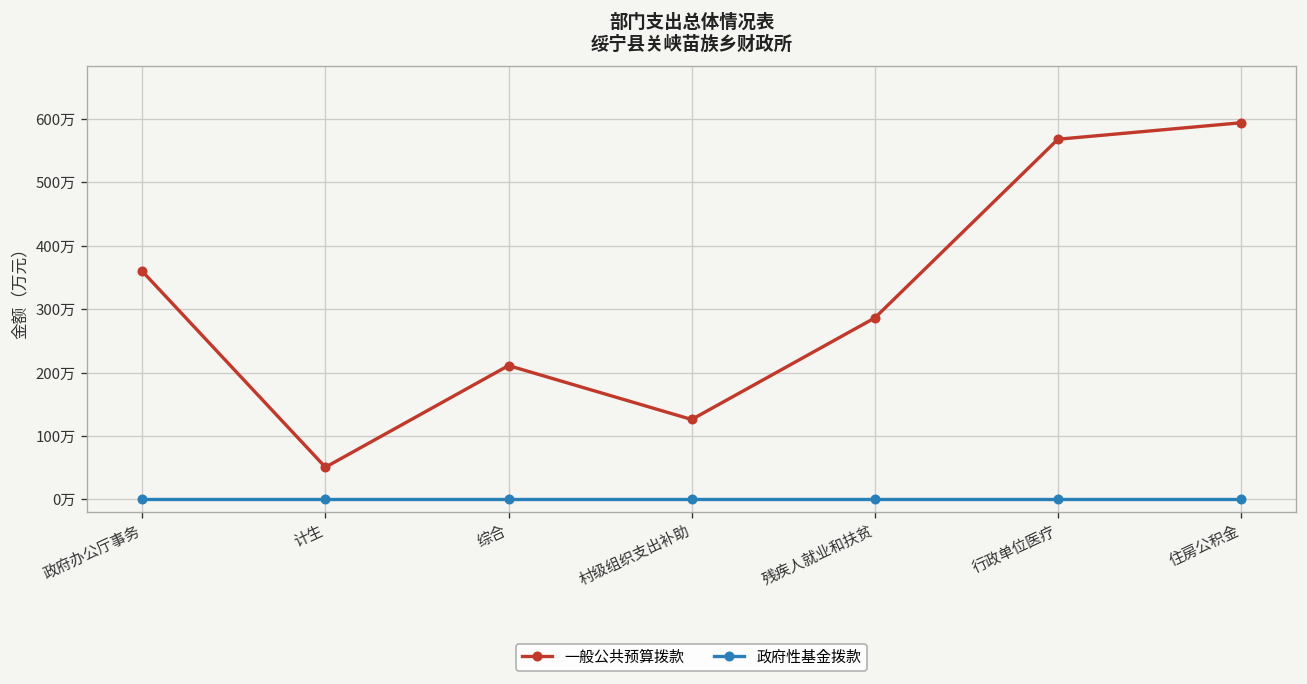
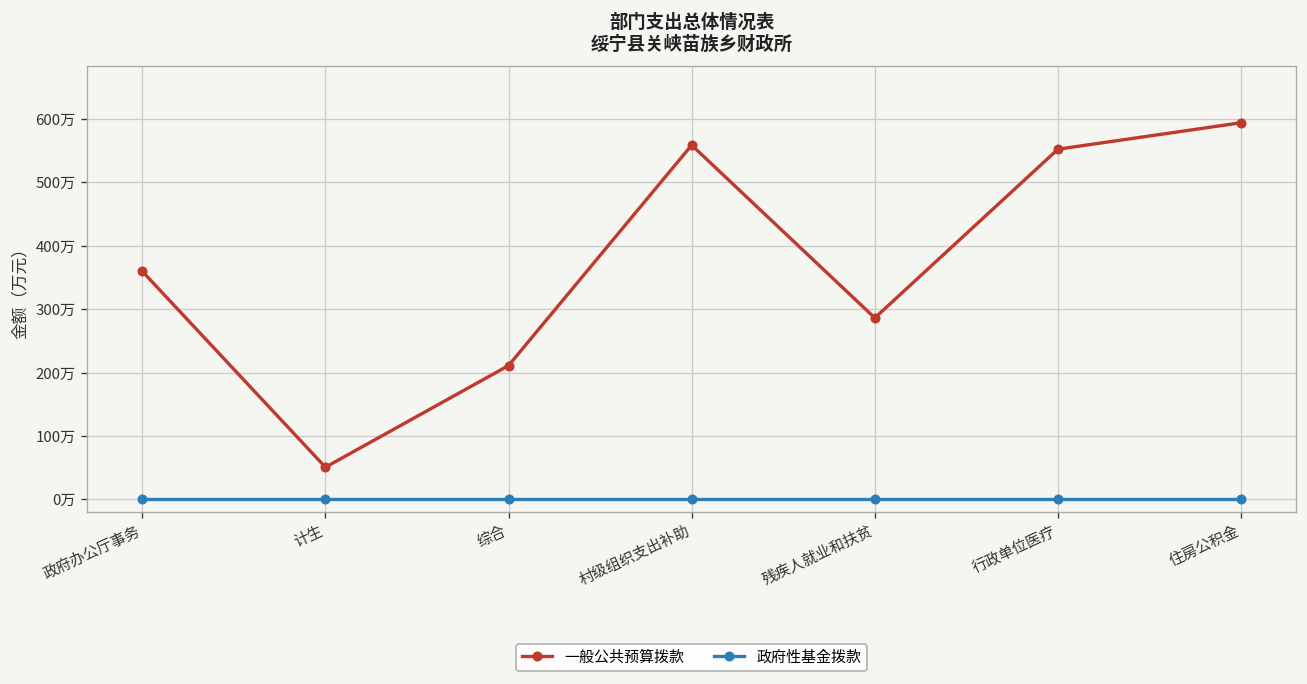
一般公共预算拨款, 村级组织支出补助: 130万 -> 560万
一般公共预算拨款, 行政单位医疗: 570万 -> 550万
